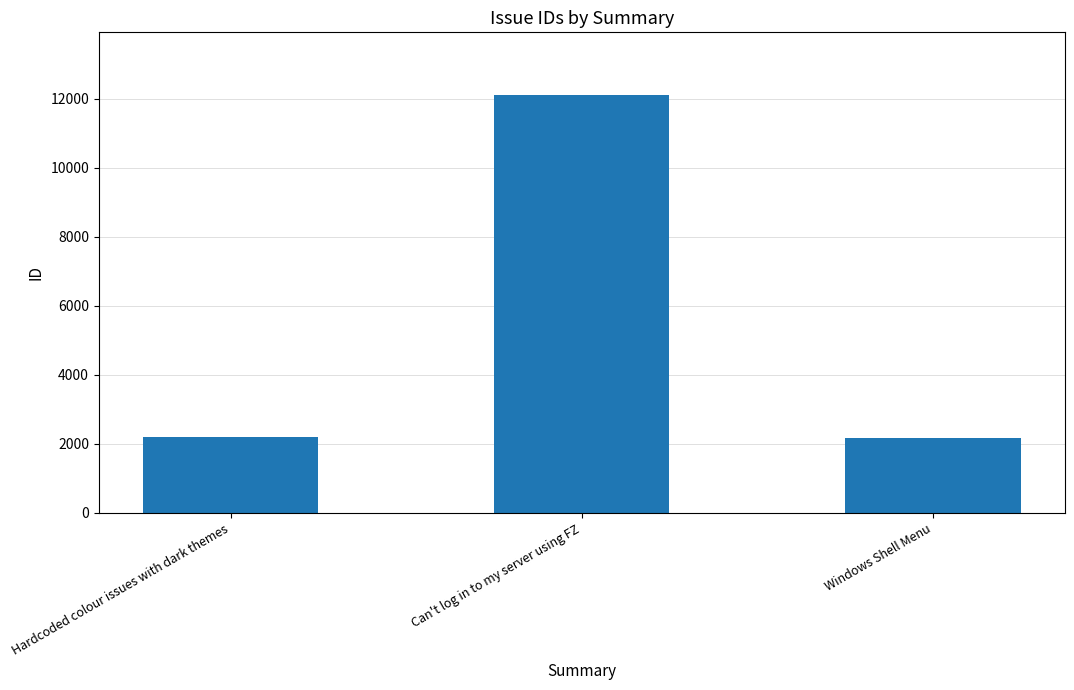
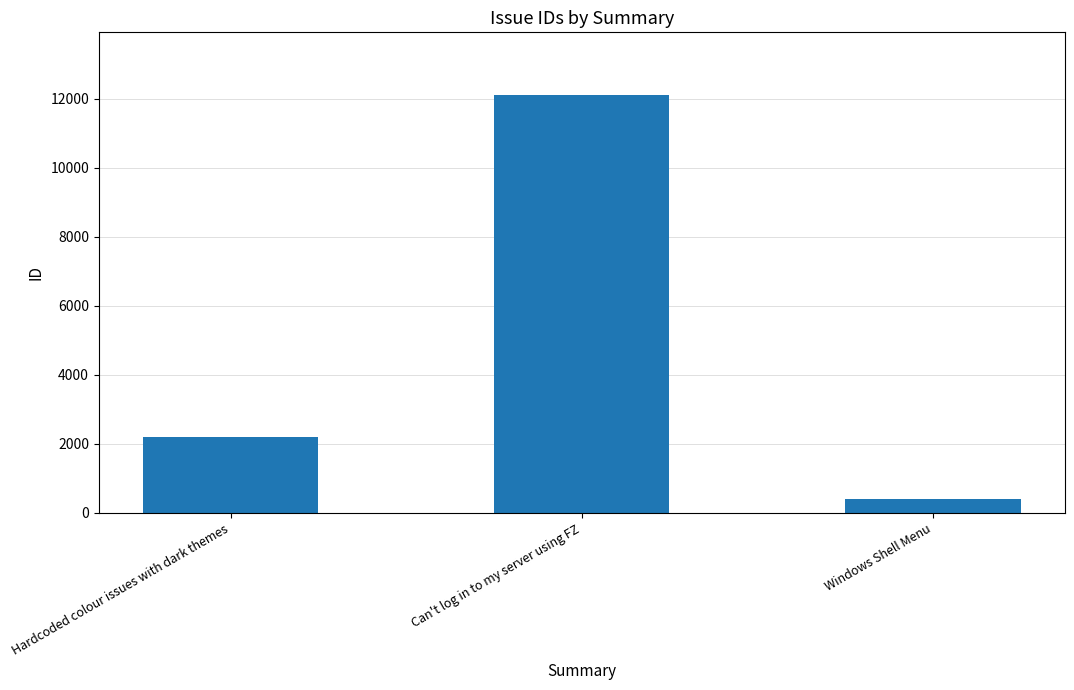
Windows Shell Menu: 2200 -> 400
